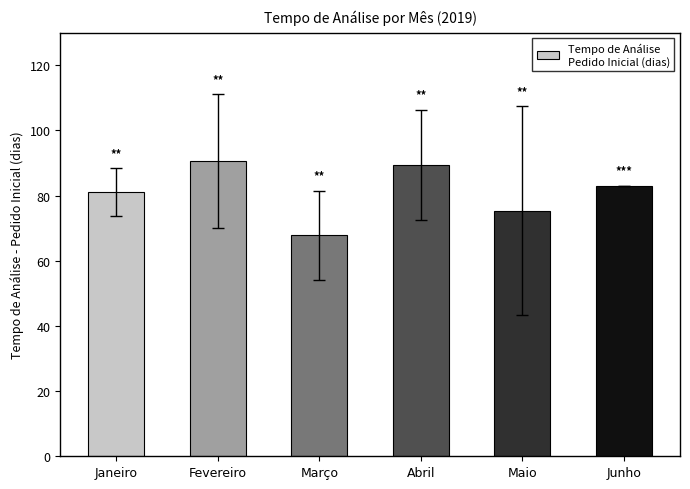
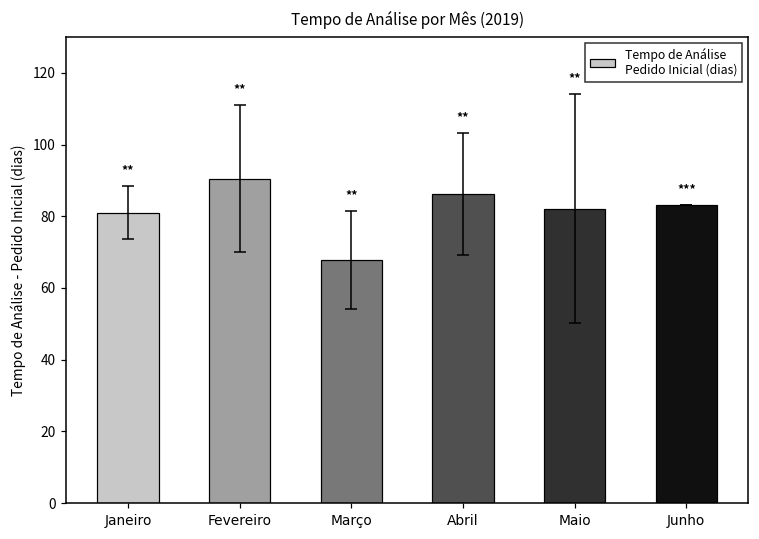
Tempo de Análise Pedido Inicial (dias), Abril: 89 -> 86
Tempo de Análise Pedido Inicial (dias), Maio: 75 -> 82
